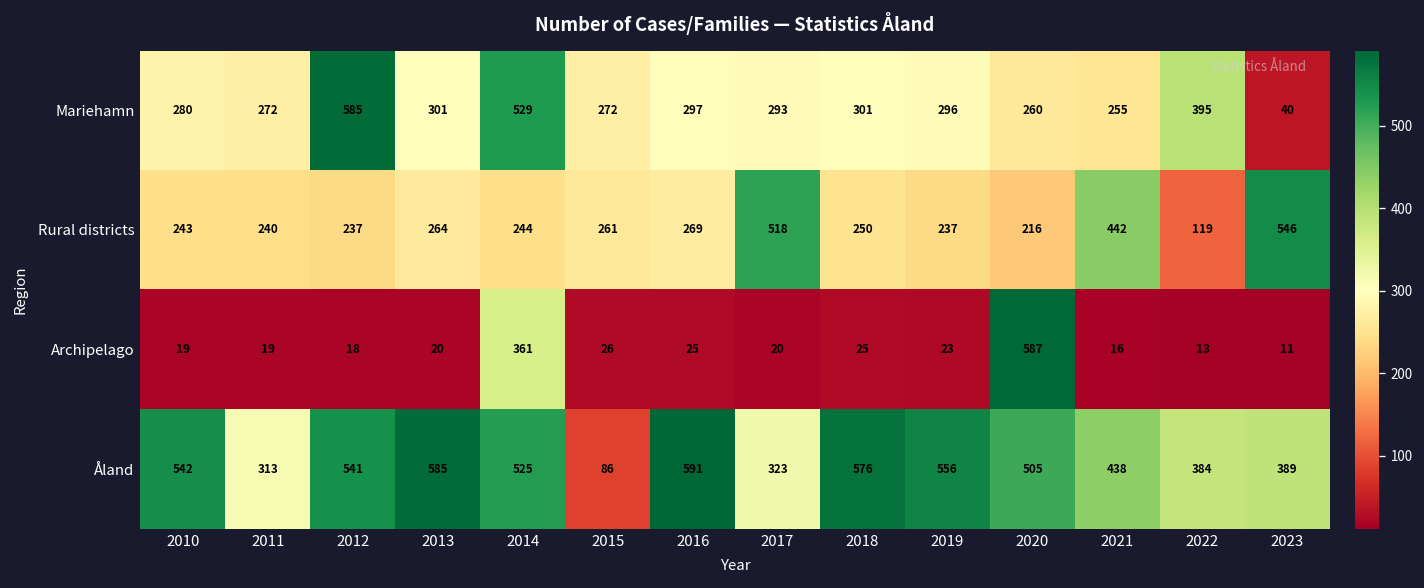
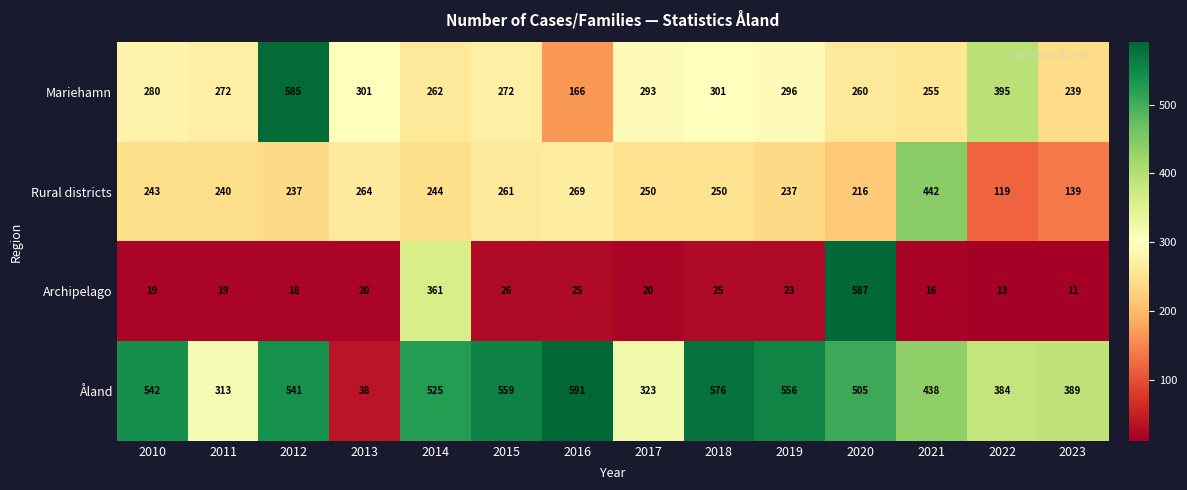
Mariehamn, 2014: 529 -> 262
Mariehamn, 2016: 297 -> 166
Mariehamn, 2023: 40 -> 239
Rural districts, 2017: 518 -> 250
Rural districts, 2023: 546 -> 139
Åland, 2013: 585 -> 38
Åland, 2015: 86 -> 559
